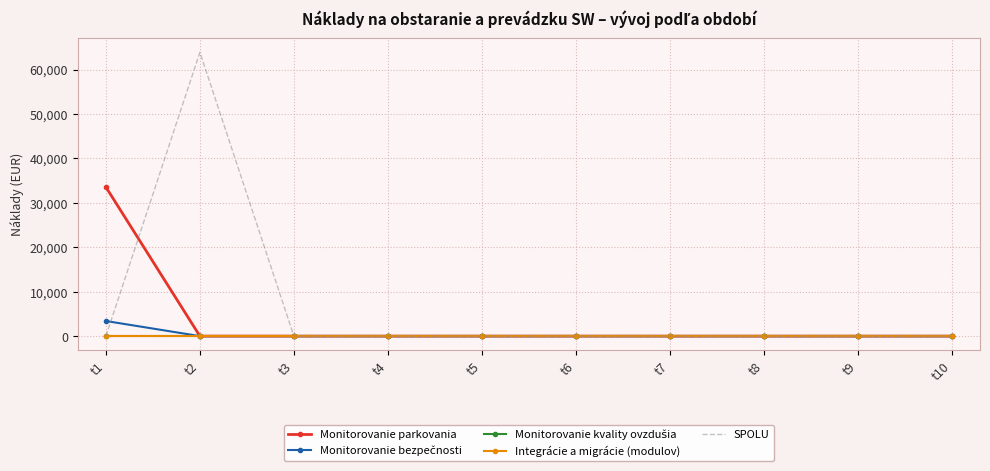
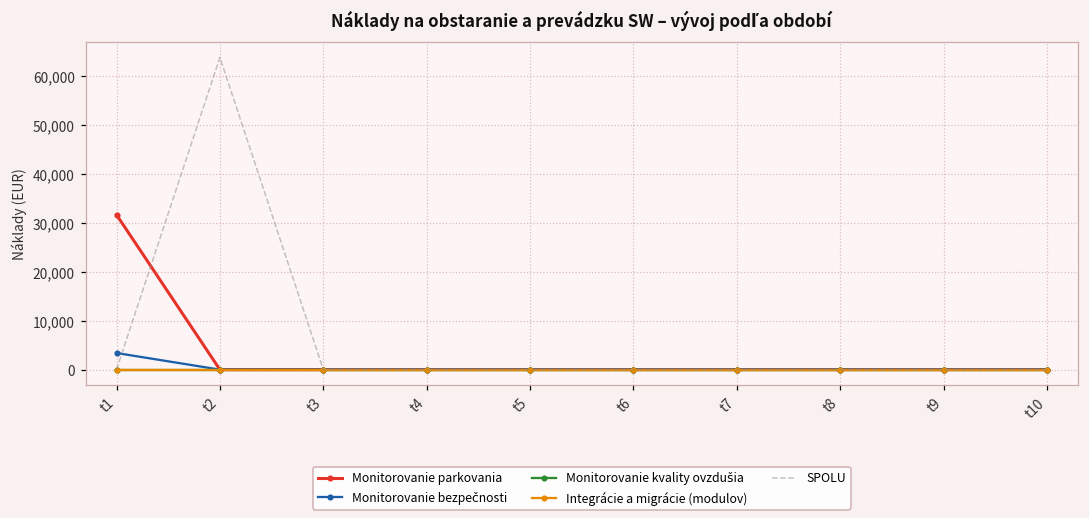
Monitorovanie parkovania, t1: 34,000 -> 32,000
